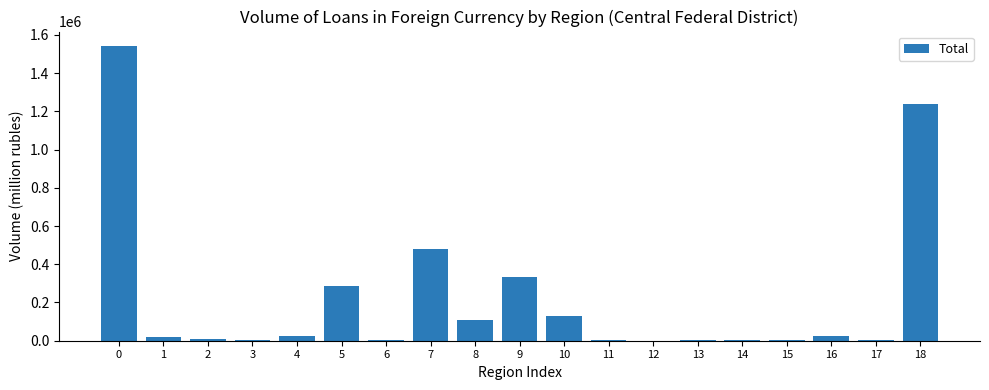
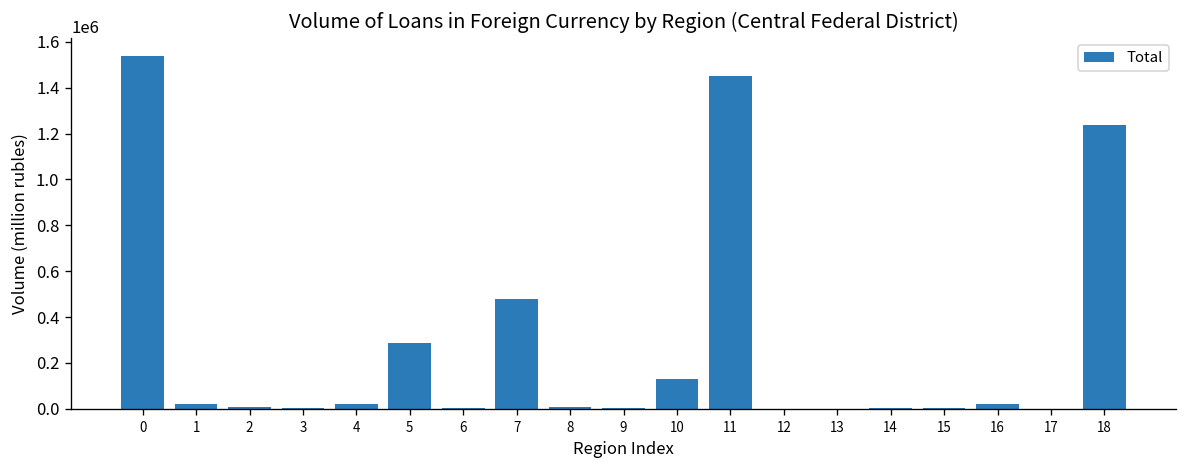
8: 110000 -> 10000
9: 330000 -> 0
11: 0 -> 1450000
